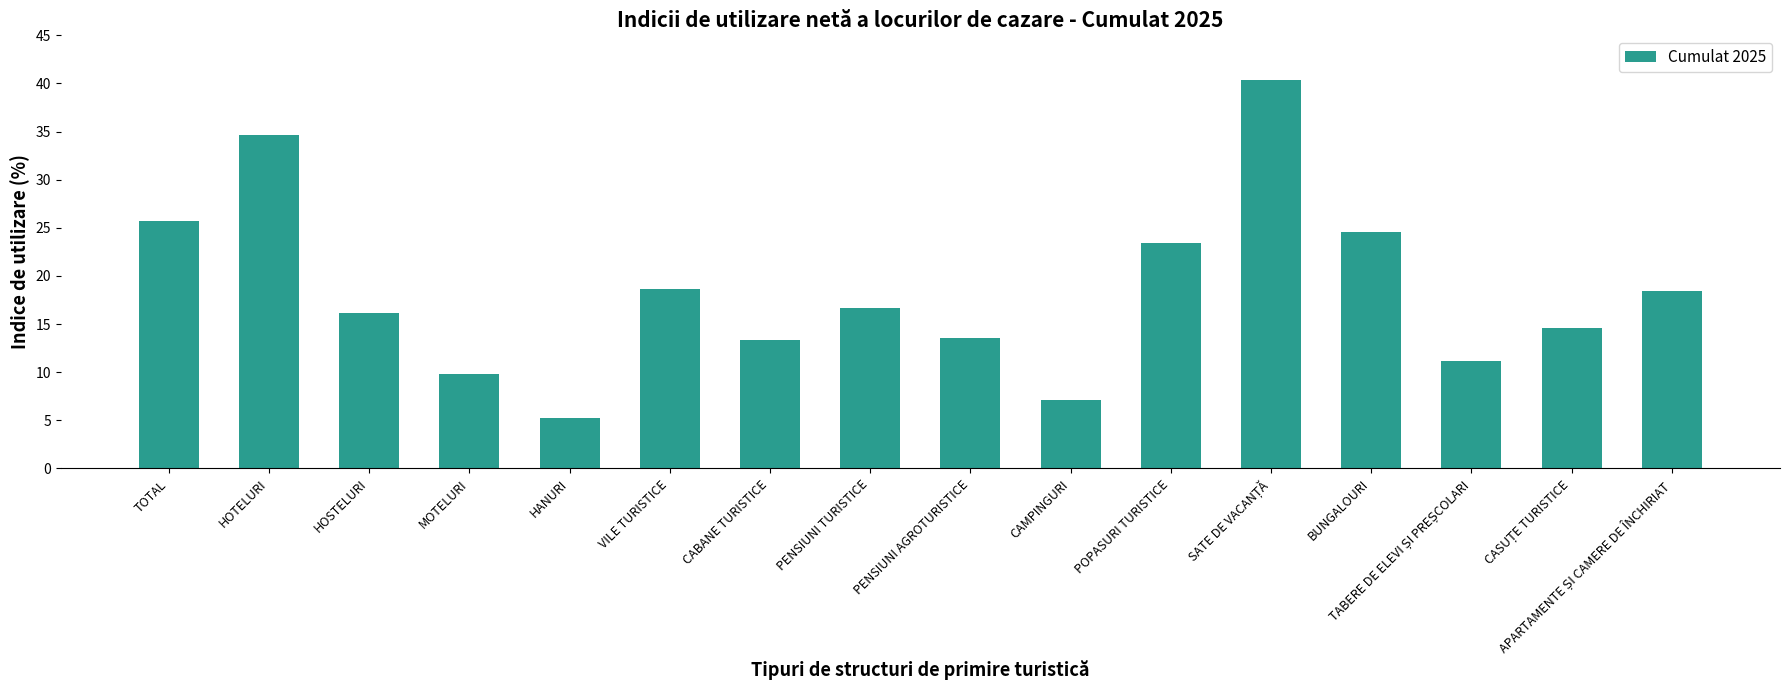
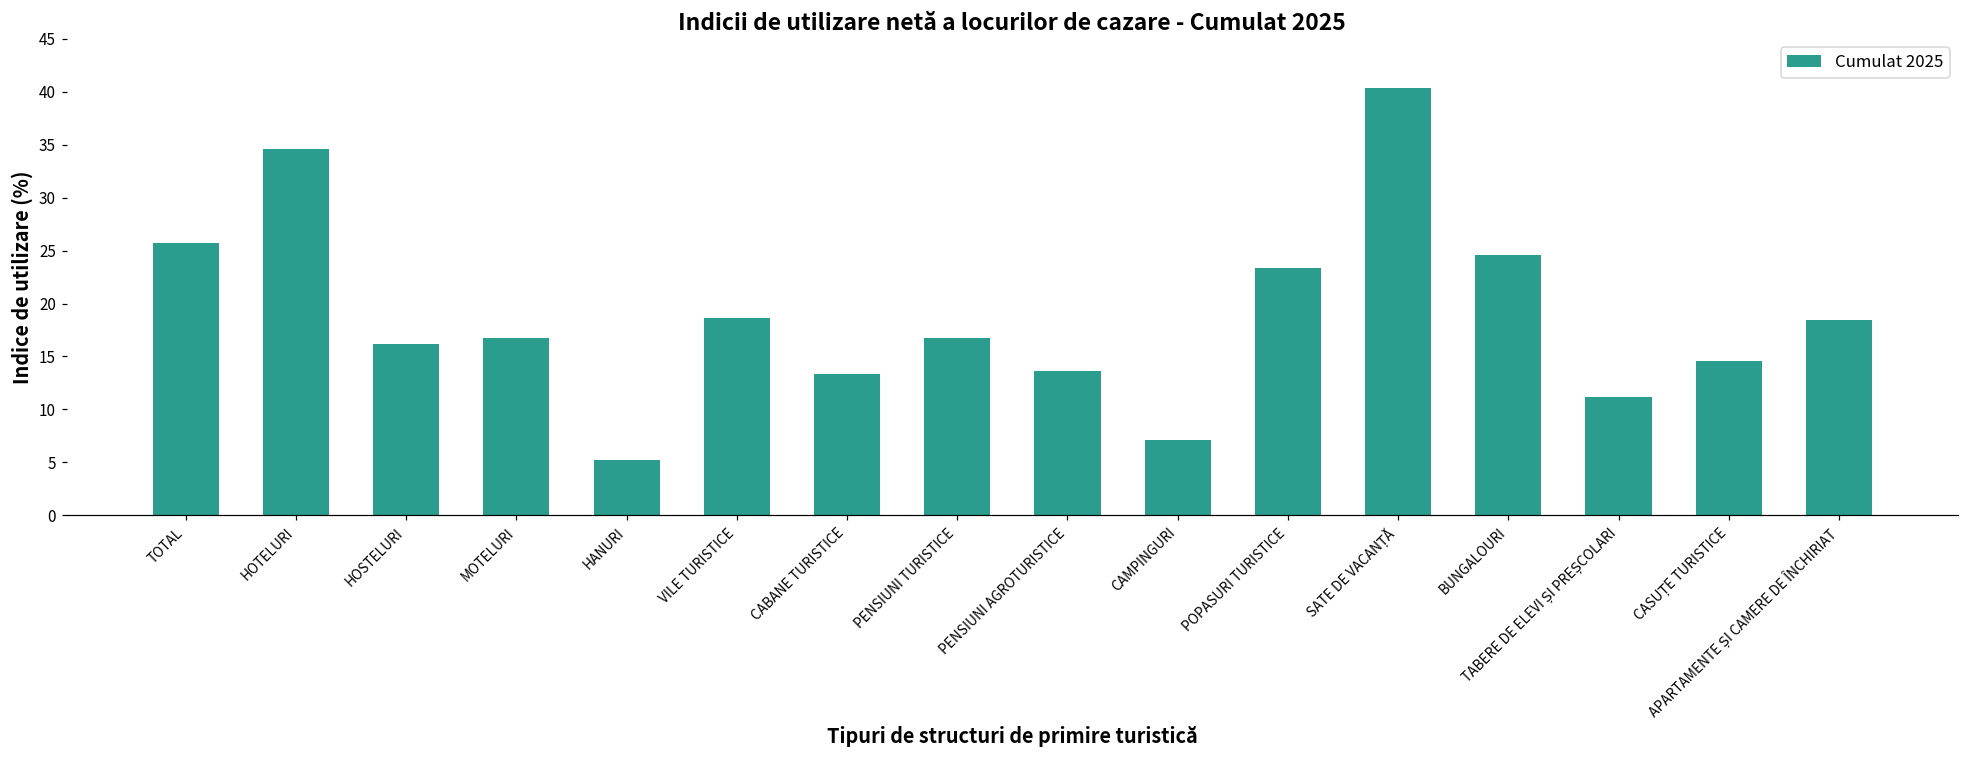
MOTELURI: 10 -> 17
